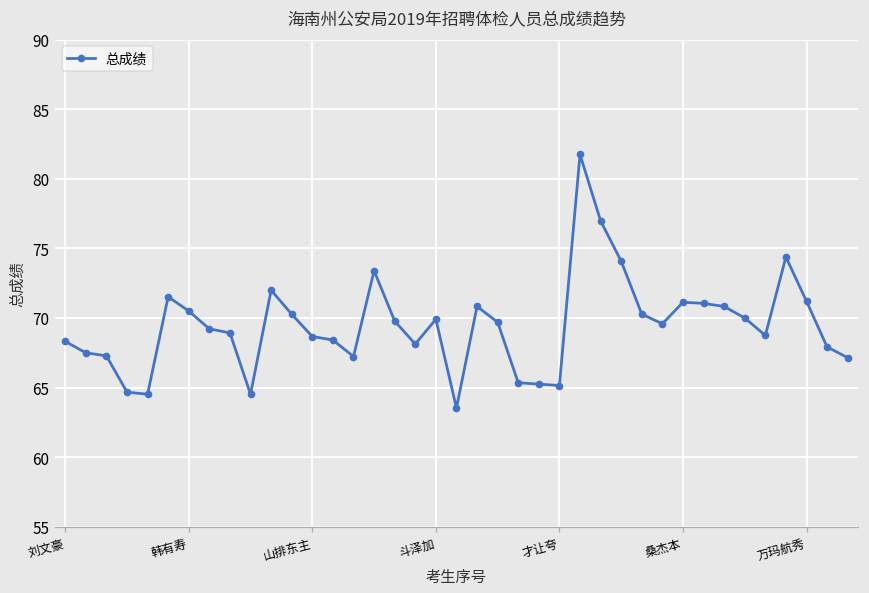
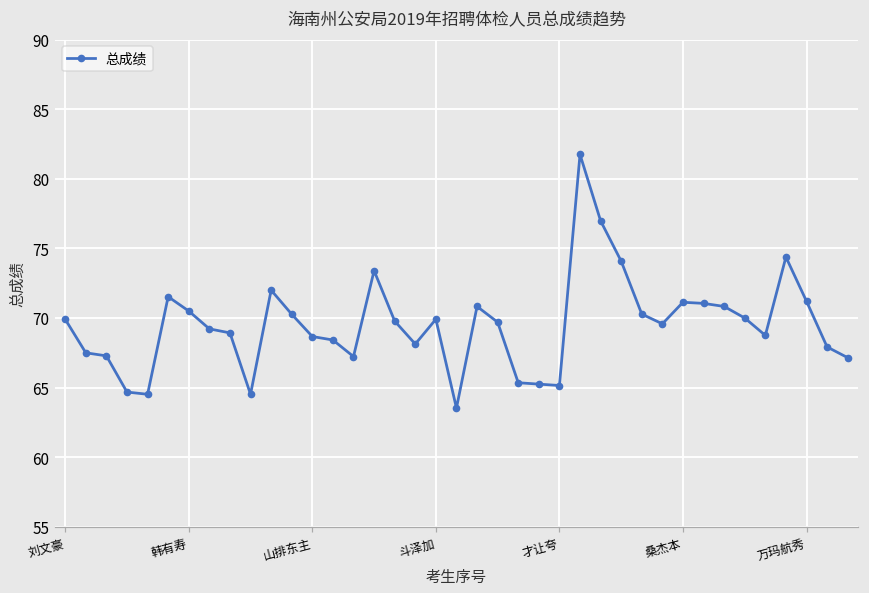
刘文豪: 68.3 -> 69.9
